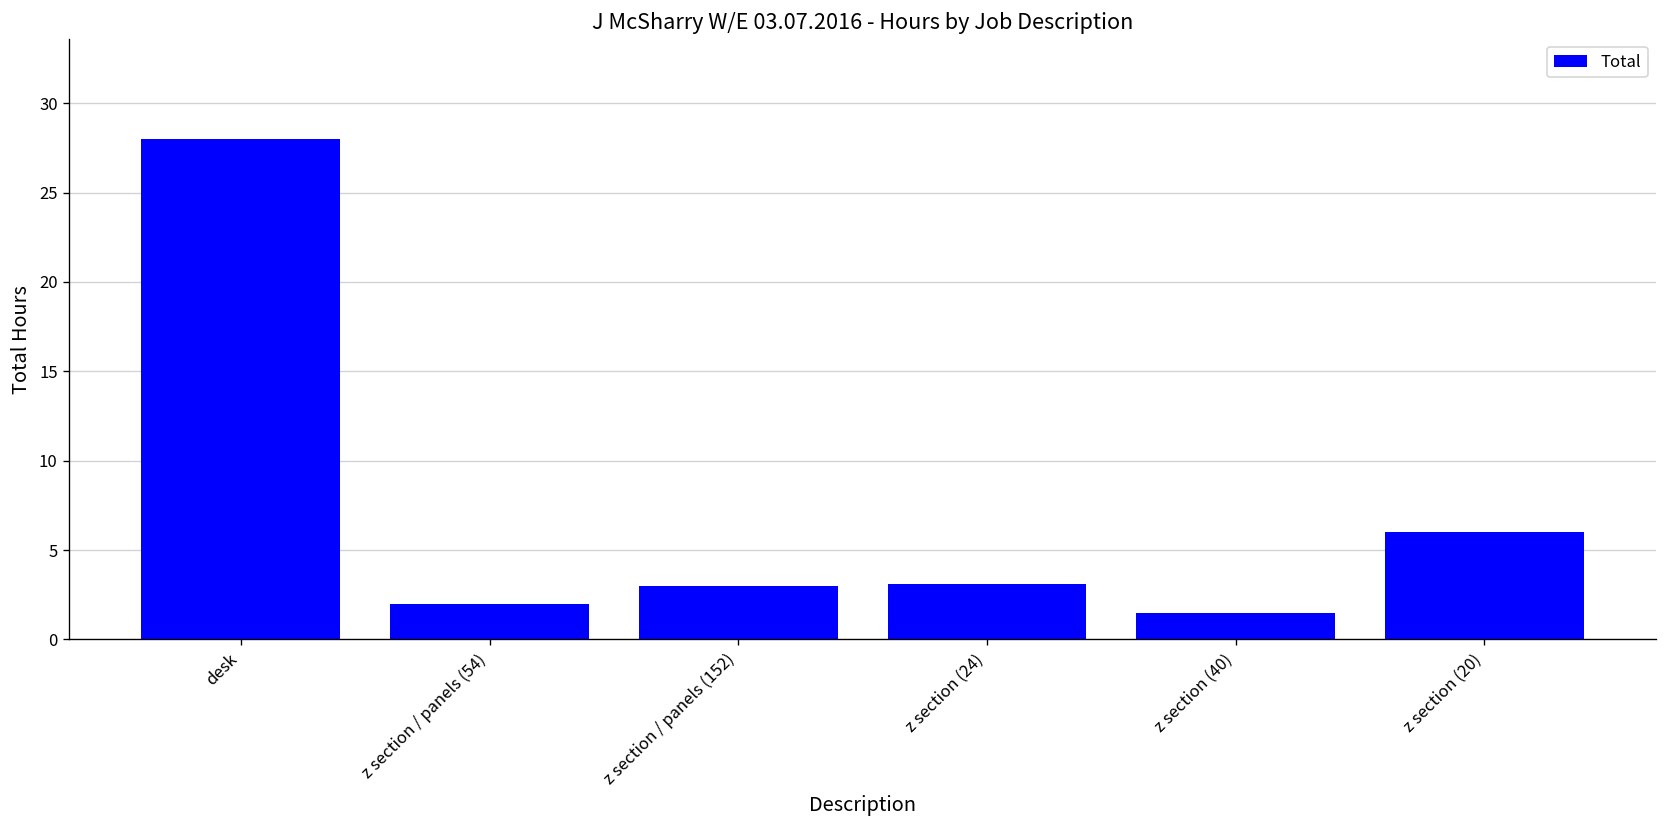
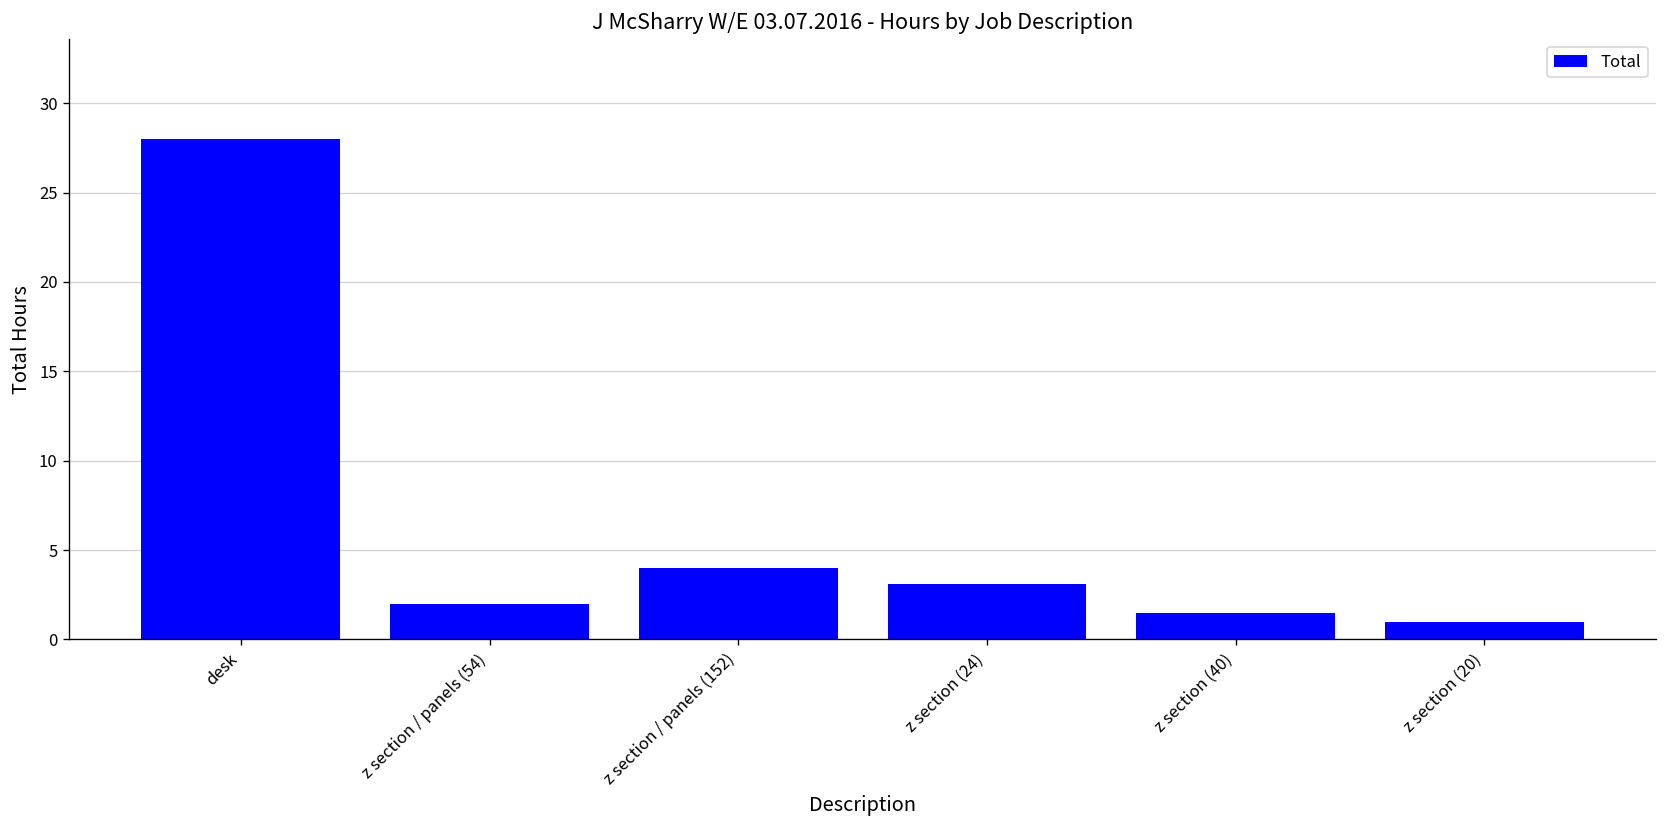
z section / panels (152): 3 -> 4
z section (20): 6 -> 1
